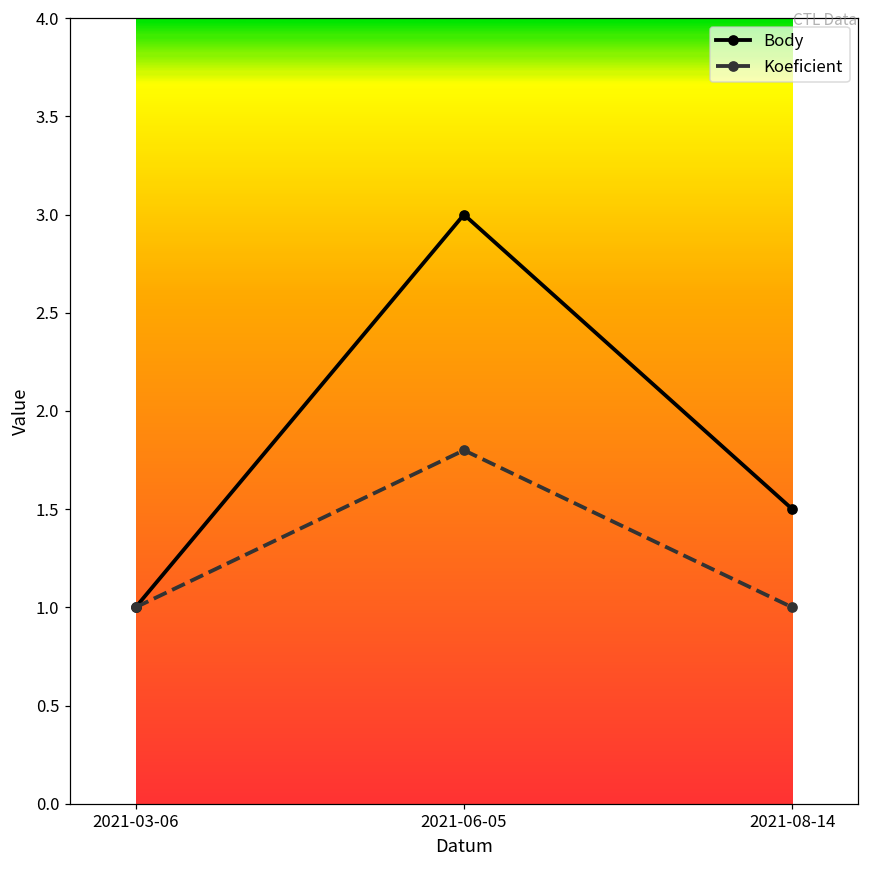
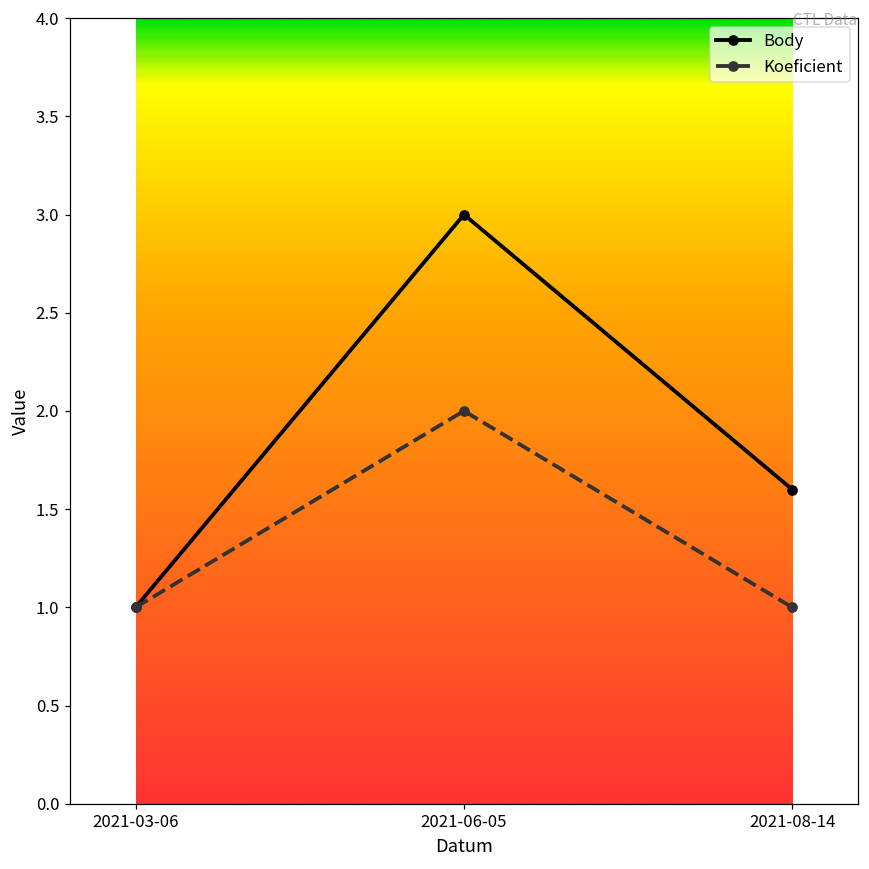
Koeficient, 2021-06-05: 1.8 -> 2.0
Body, 2021-08-14: 1.5 -> 1.6
